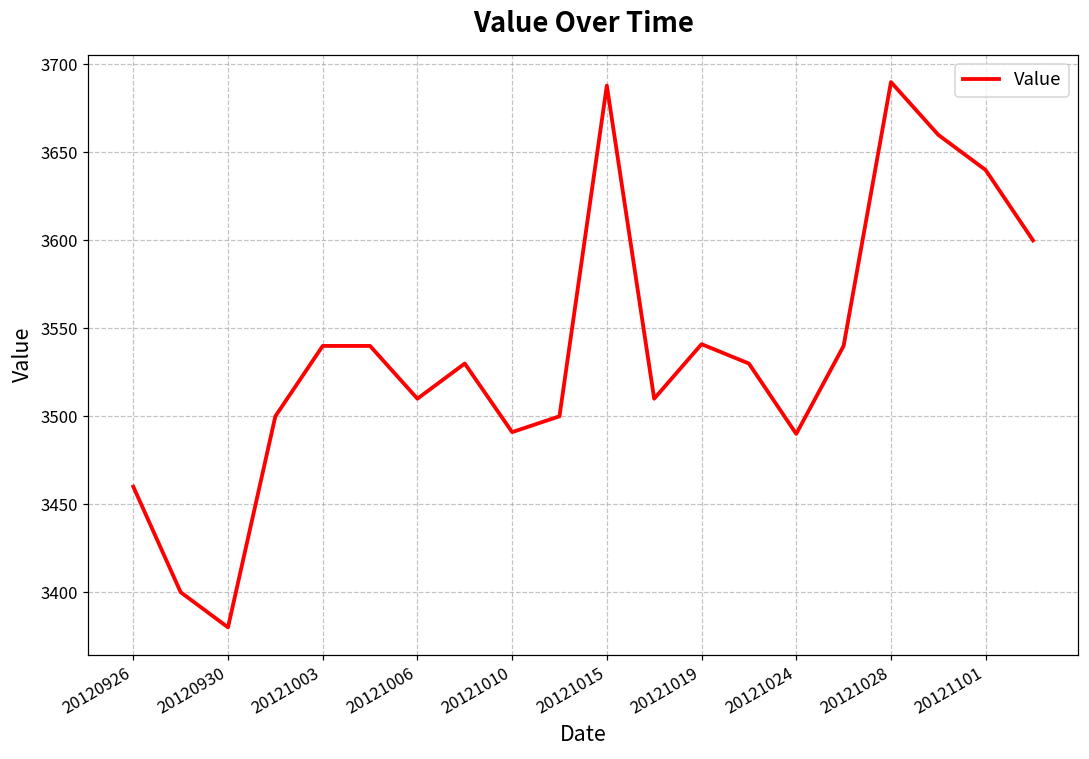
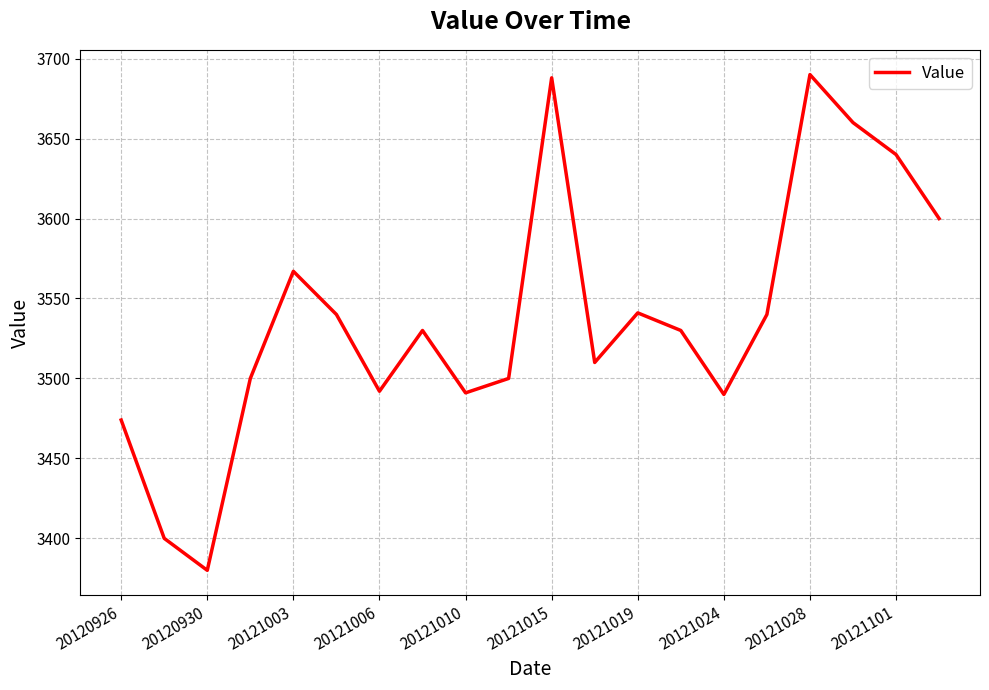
20120926: 3460 -> 3474
20121003: 3540 -> 3567
20121006: 3510 -> 3492
